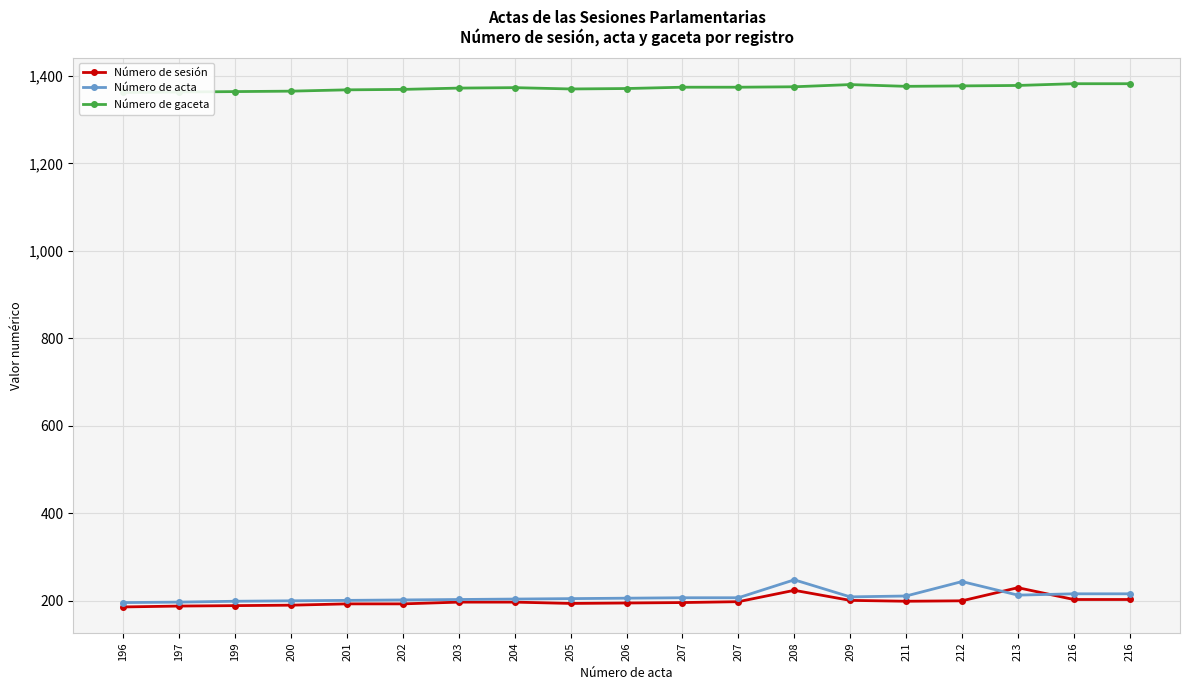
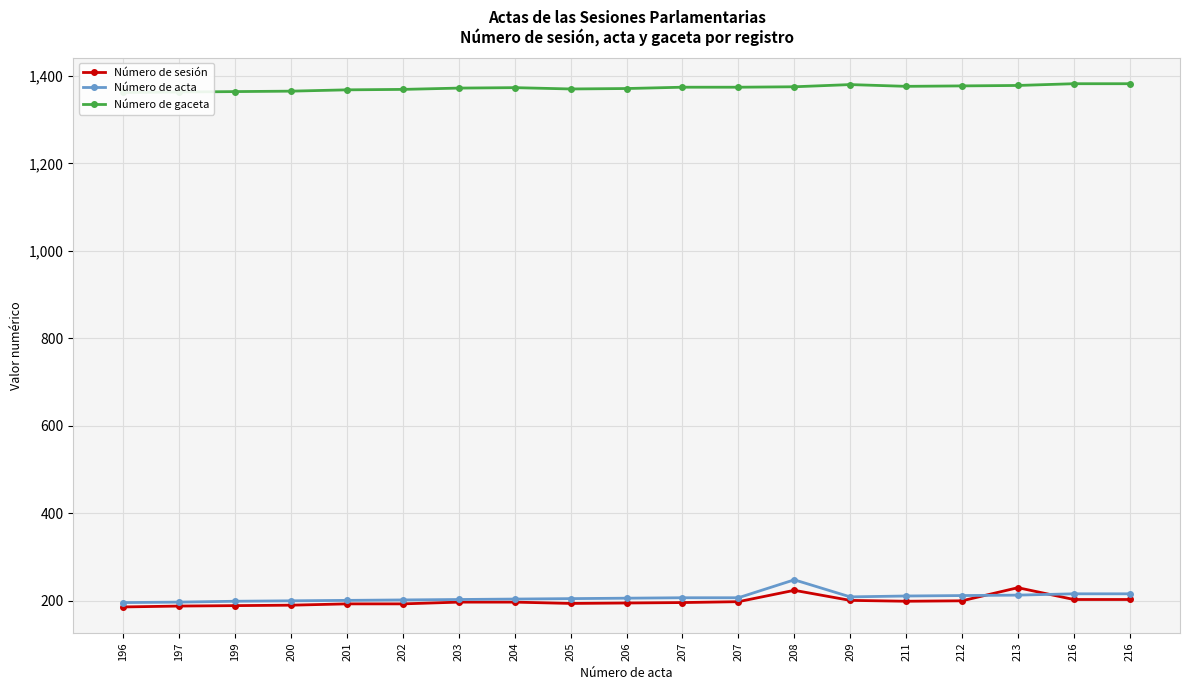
Número de acta, 212: 240 -> 210
